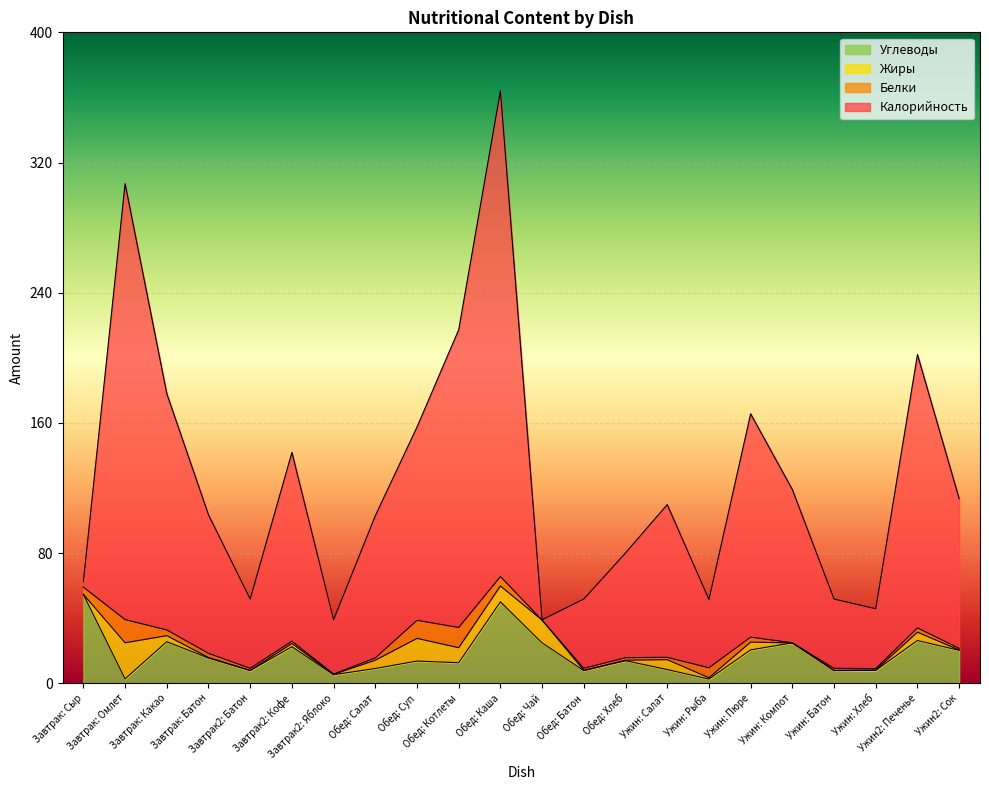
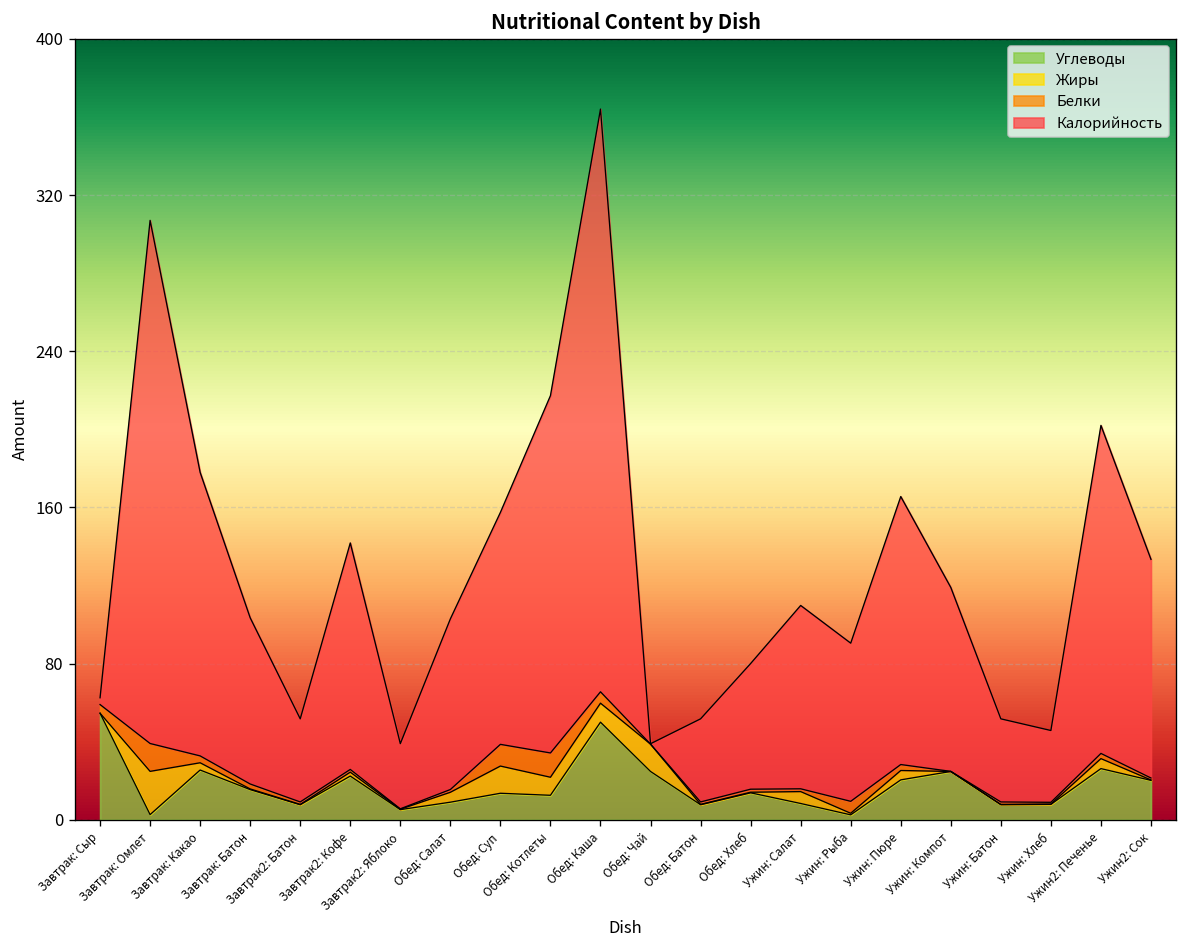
Калорийность, Ужин: Рыба: 42 -> 81
Калорийность, Ужин2: Сок: 92 -> 112
